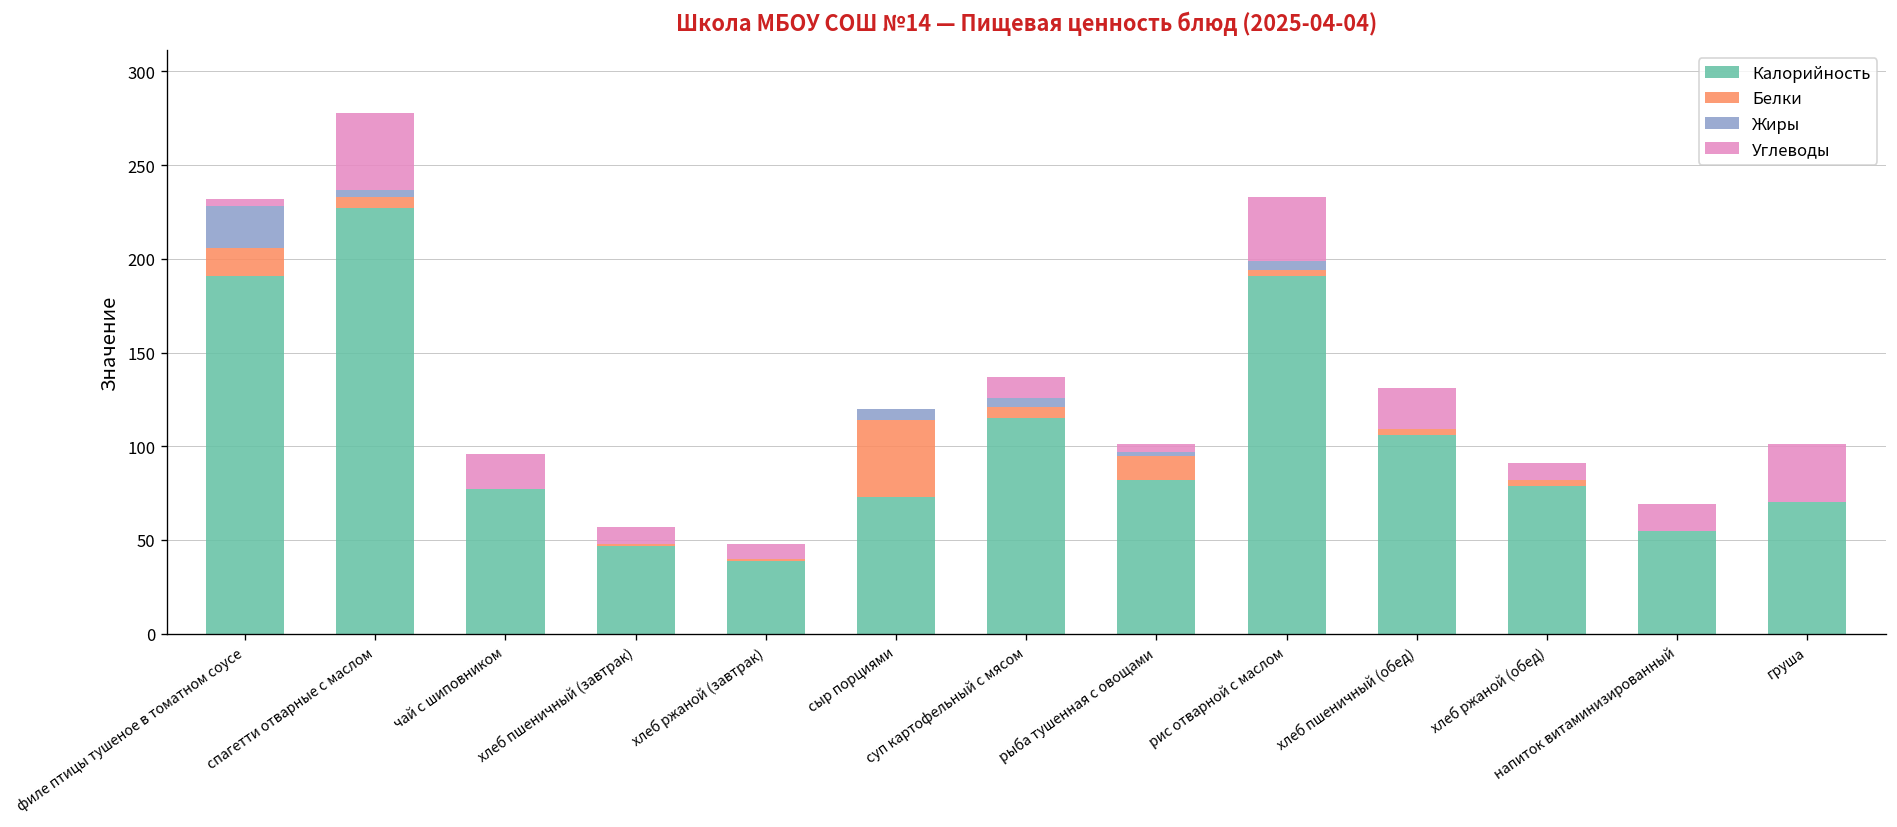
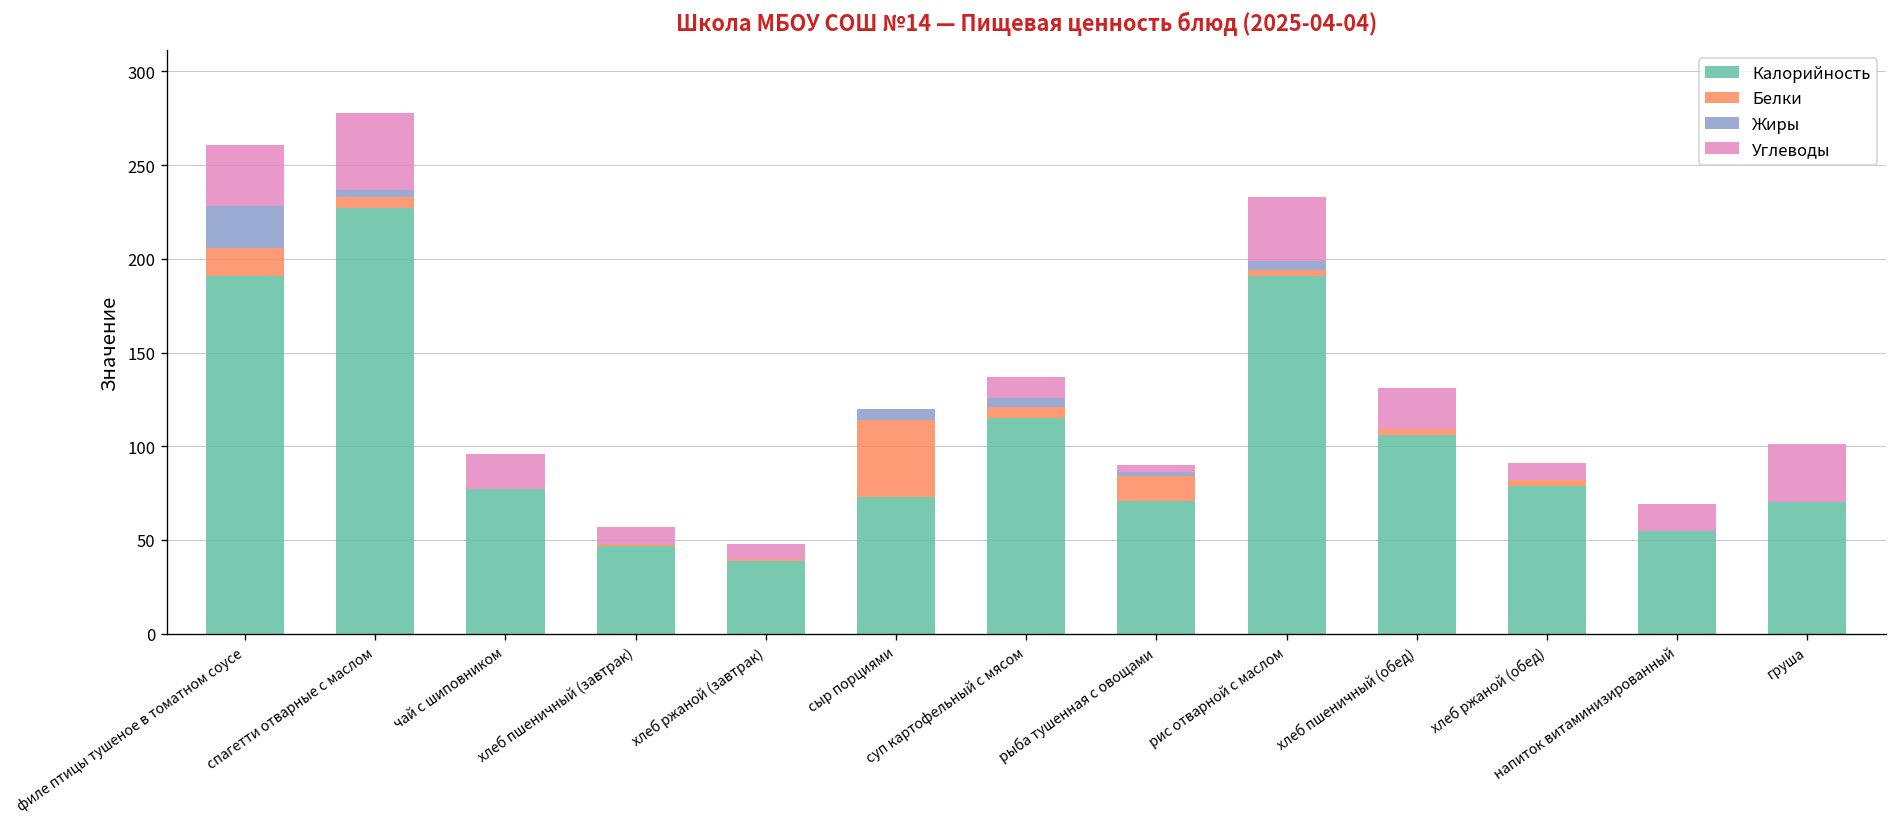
Углеводы, филе птицы тушеное в томатном соусе: 4 -> 33
Калорийность, рыба тушенная с овощами: 82 -> 71
